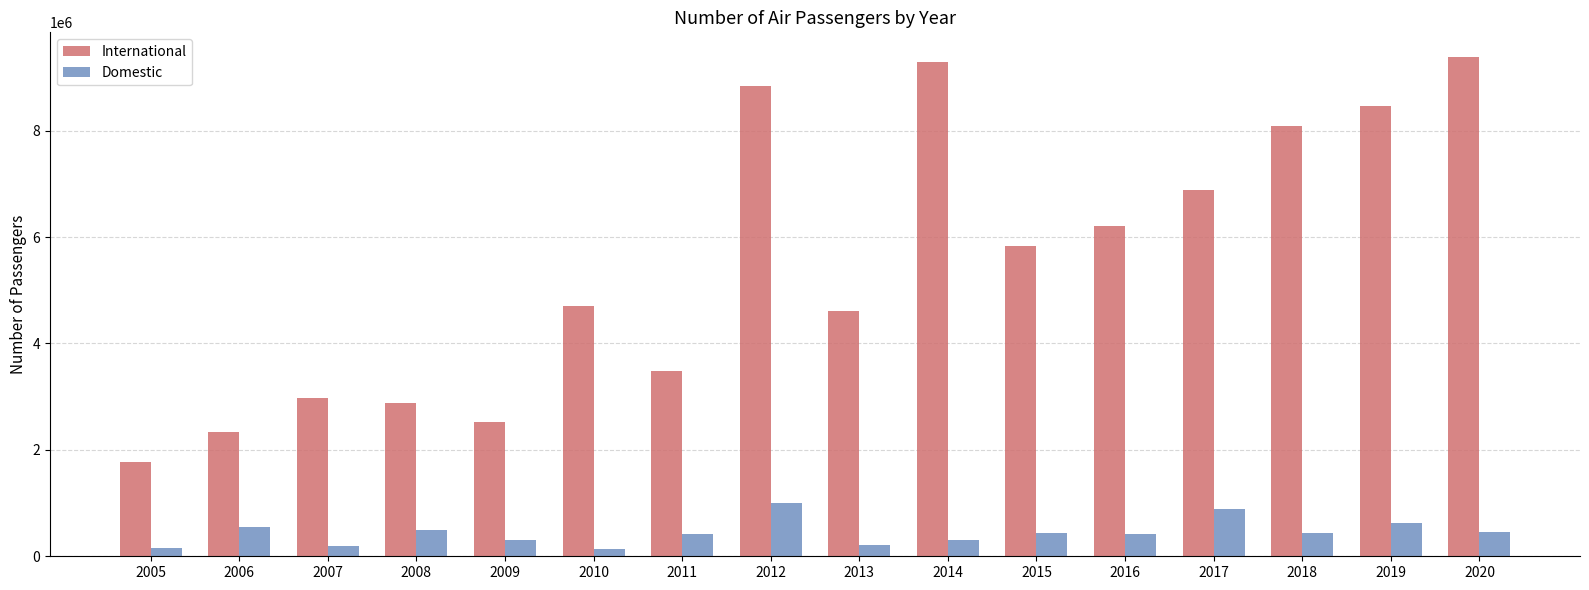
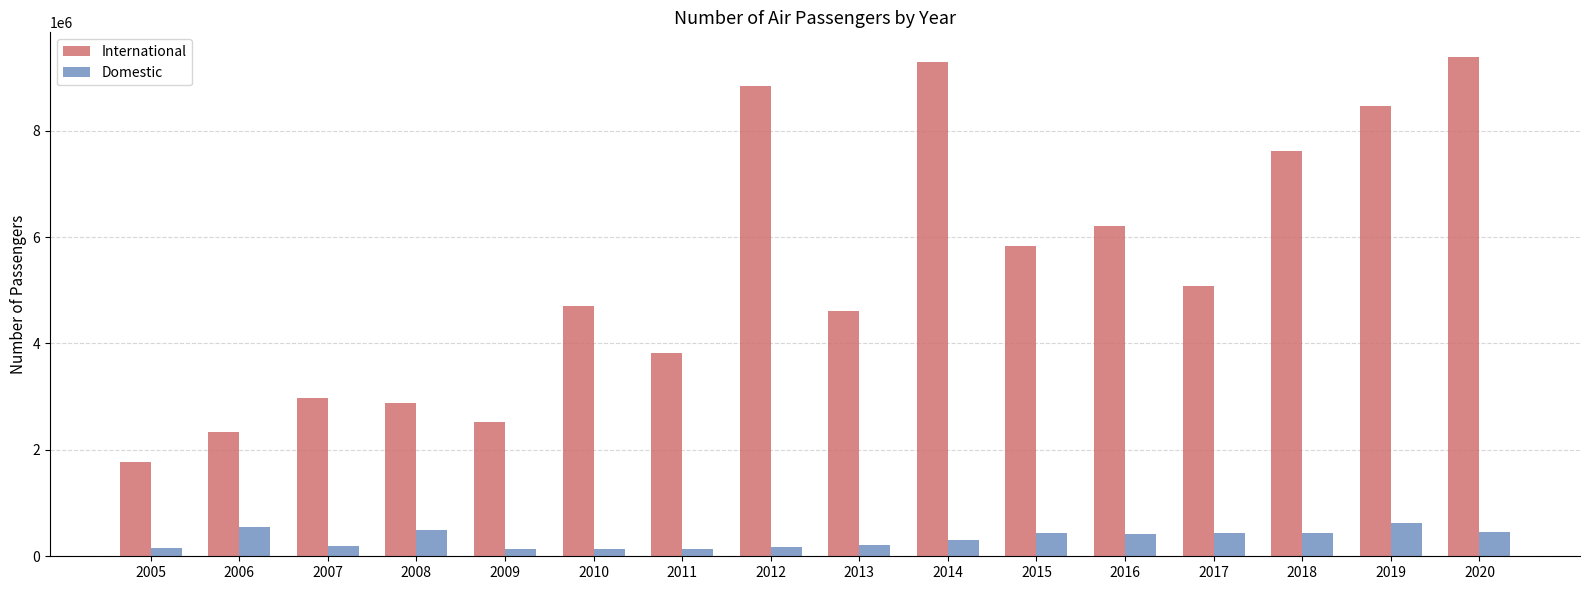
Domestic, 2009: 300000 -> 100000
International, 2011: 3500000 -> 3800000
Domestic, 2011: 400000 -> 100000
Domestic, 2012: 1000000 -> 200000
International, 2017: 6900000 -> 5100000
Domestic, 2017: 900000 -> 400000
International, 2018: 8100000 -> 7600000
